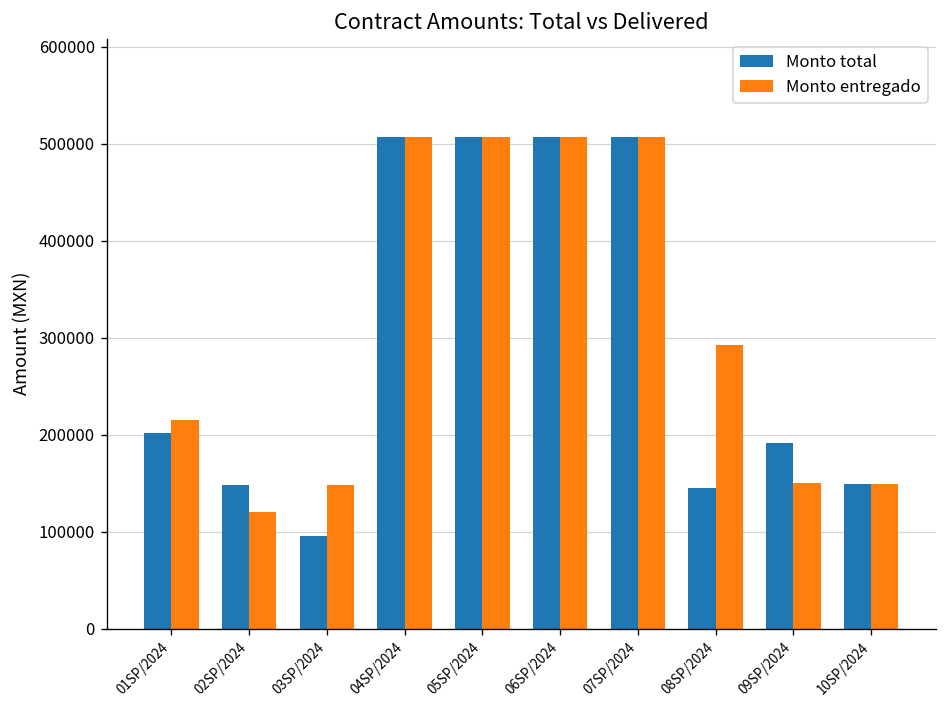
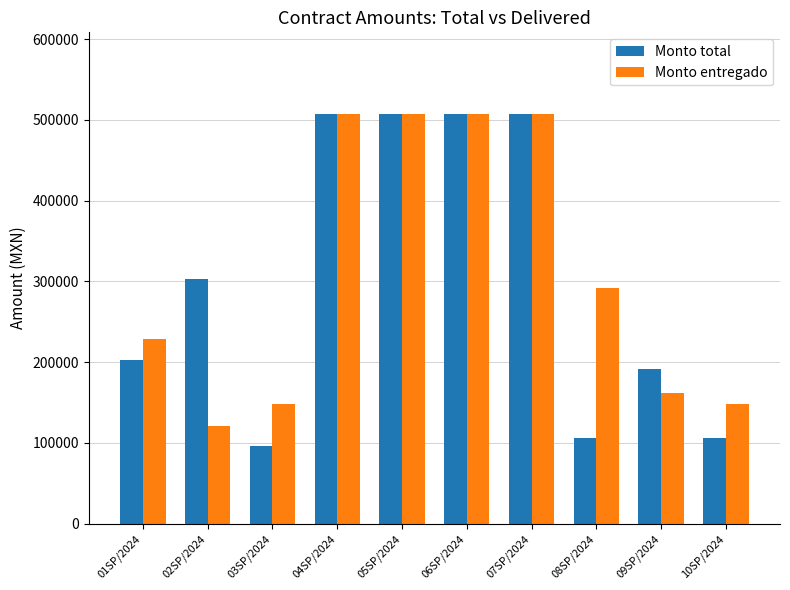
Monto entregado, 01SP/2024: 220000 -> 230000
Monto total, 02SP/2024: 150000 -> 300000
Monto total, 08SP/2024: 140000 -> 110000
Monto entregado, 09SP/2024: 150000 -> 160000
Monto total, 10SP/2024: 150000 -> 110000
